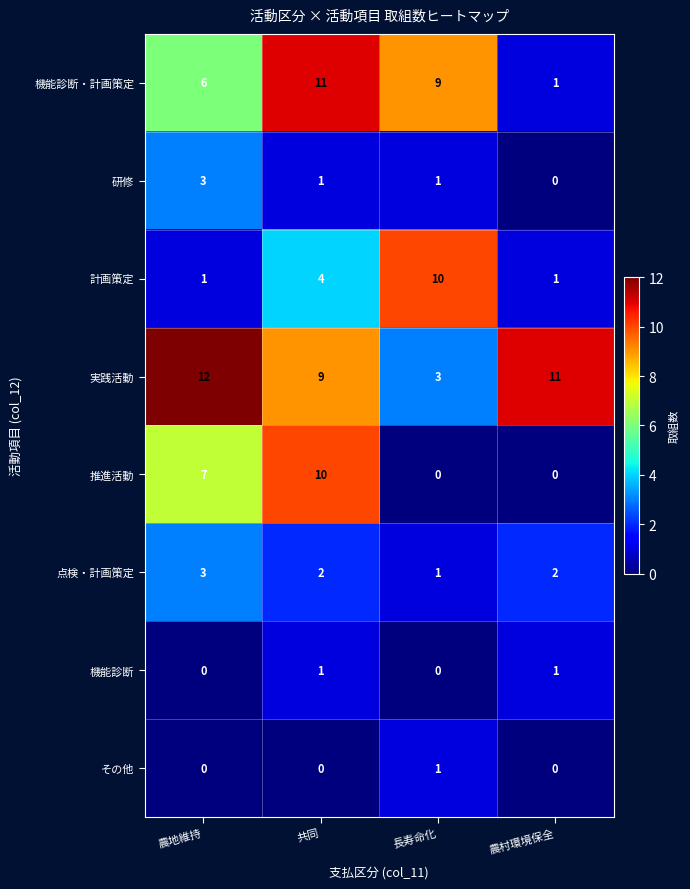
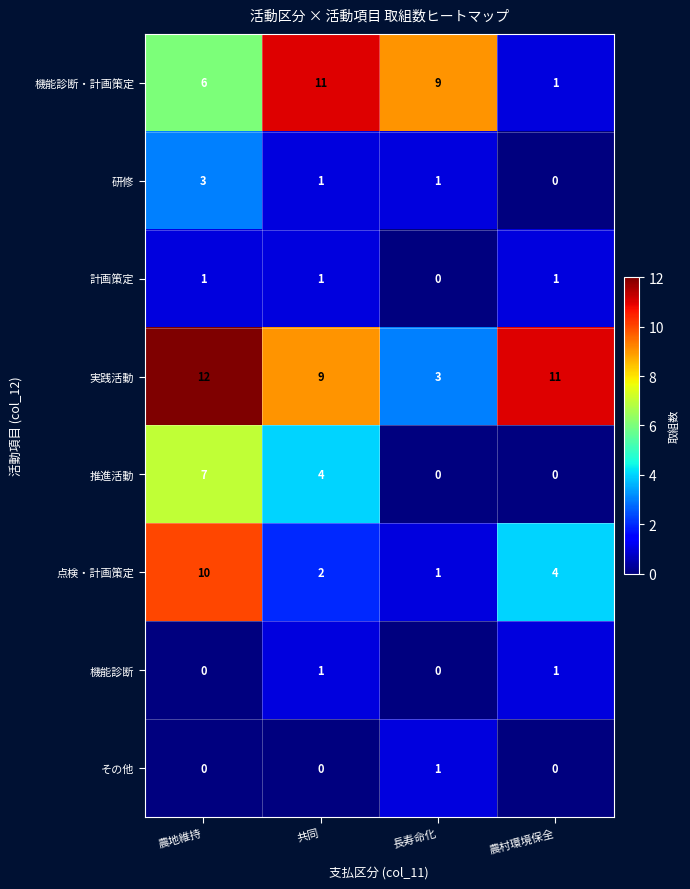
計画策定, 共同: 4 -> 1
計画策定, 長寿命化: 10 -> 0
推進活動, 共同: 10 -> 4
点検・計画策定, 農地維持: 3 -> 10
点検・計画策定, 農村環境保全: 2 -> 4
